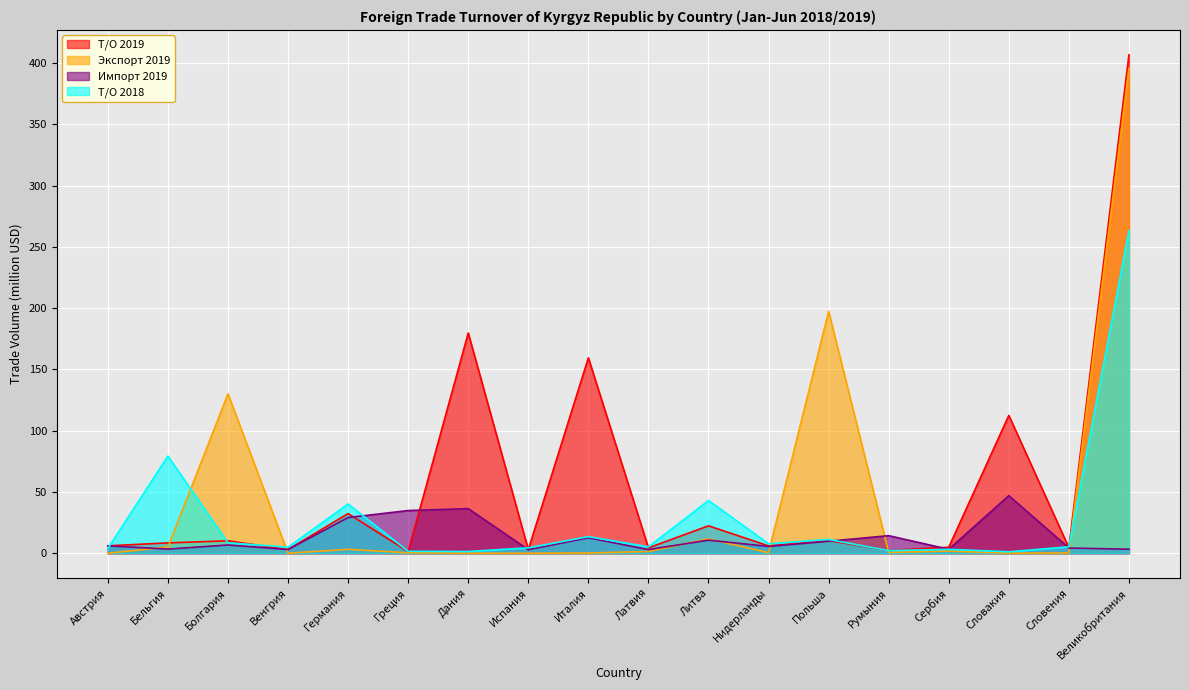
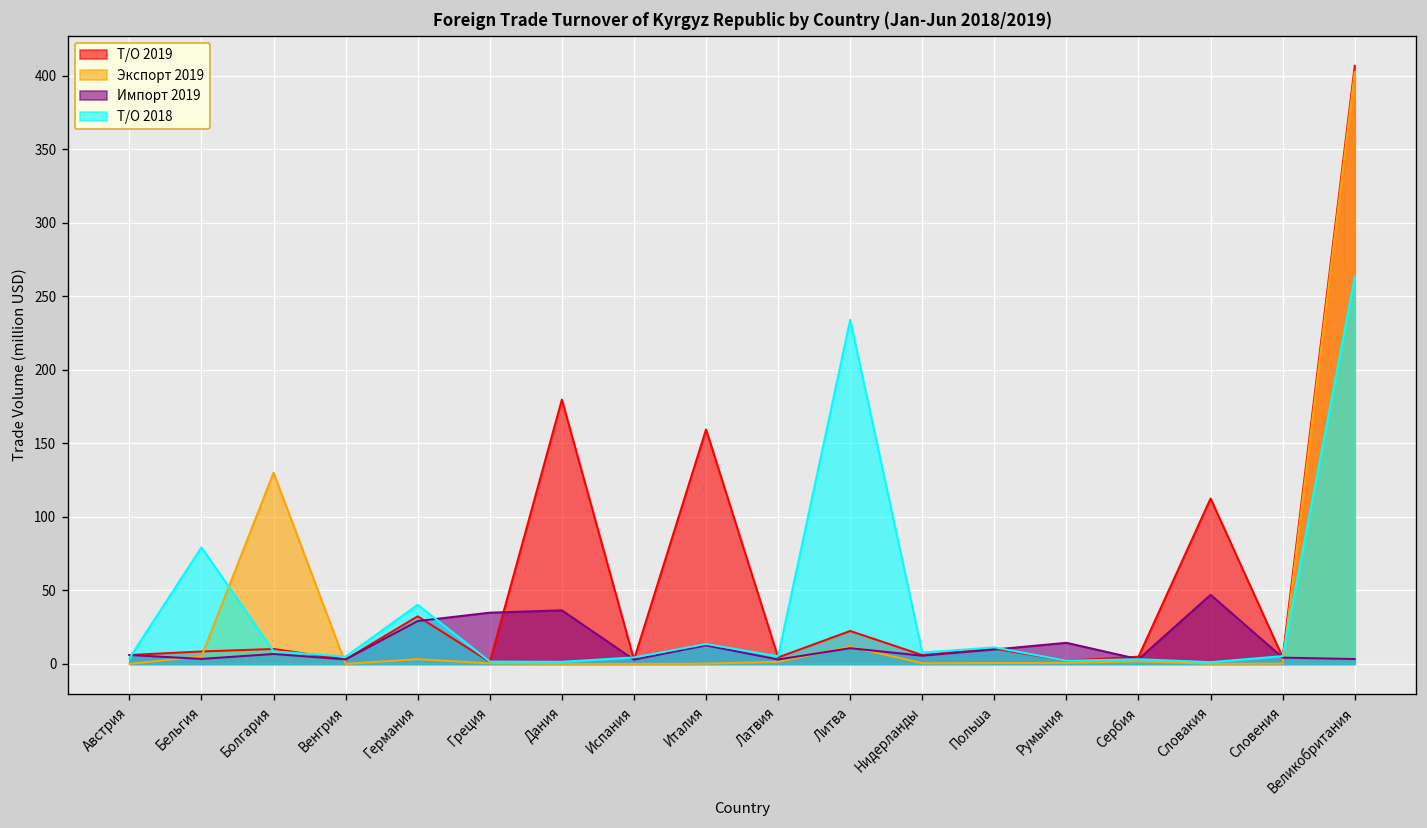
Т/О 2018, Литва: 43 -> 234
Экспорт 2019, Польша: 197 -> 1
Экспорт 2019, Великобритания: 396 -> 403
